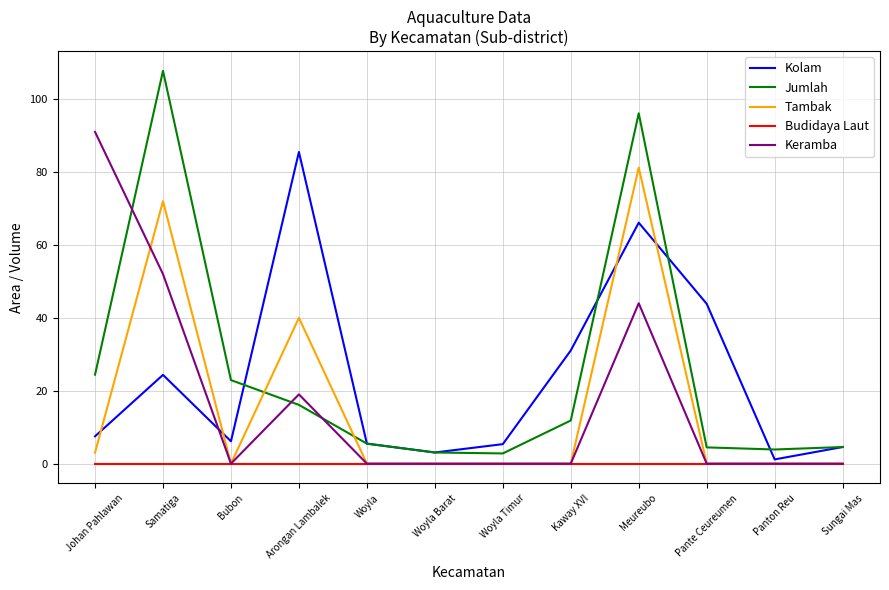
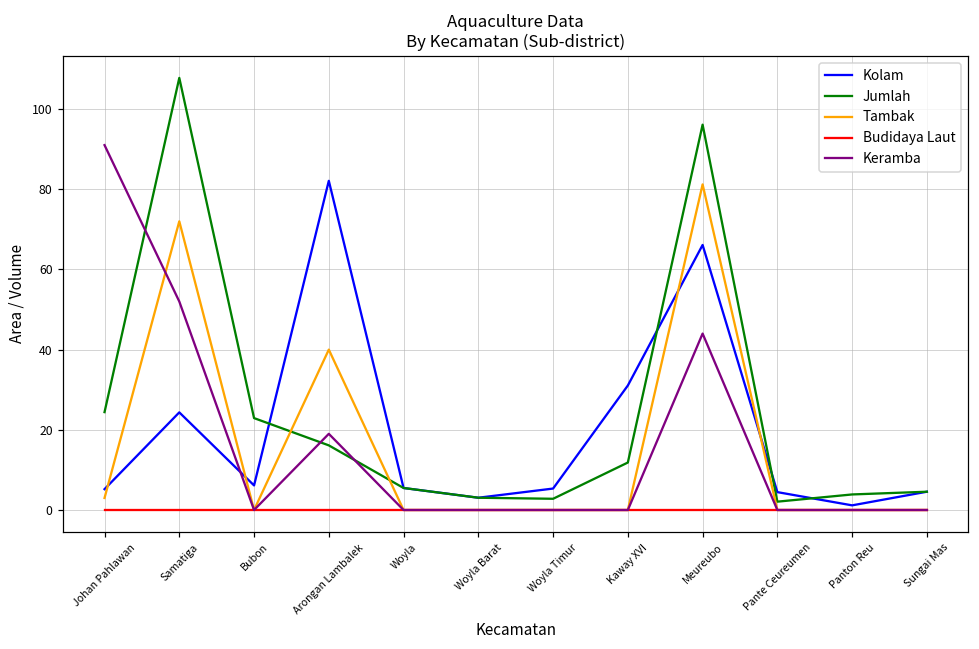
Kolam, Johan Pahlawan: 8 -> 5
Kolam, Arongan Lambalek: 86 -> 82
Kolam, Pante Ceureumen: 44 -> 4
Jumlah, Pante Ceureumen: 4 -> 2
